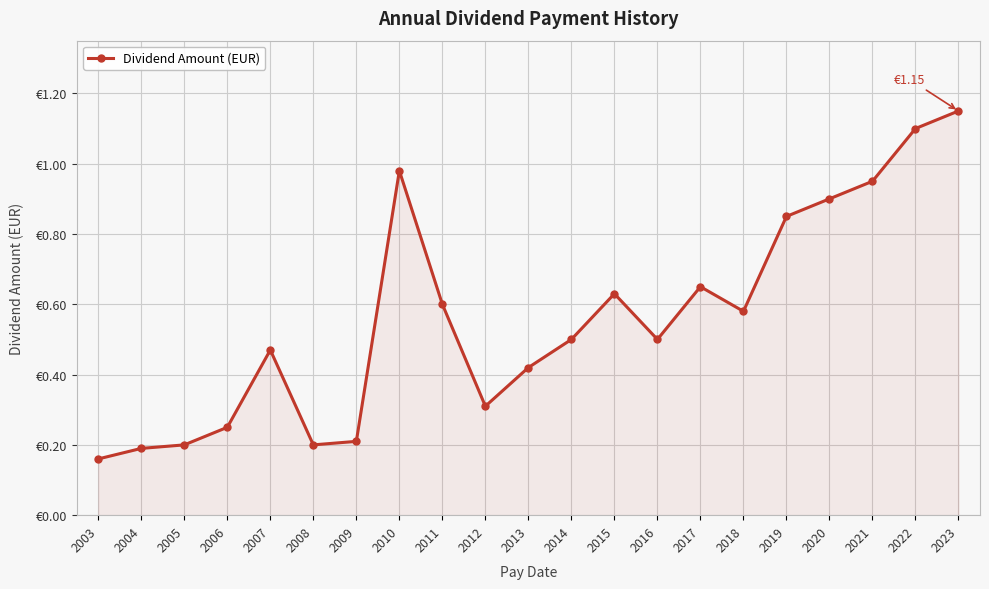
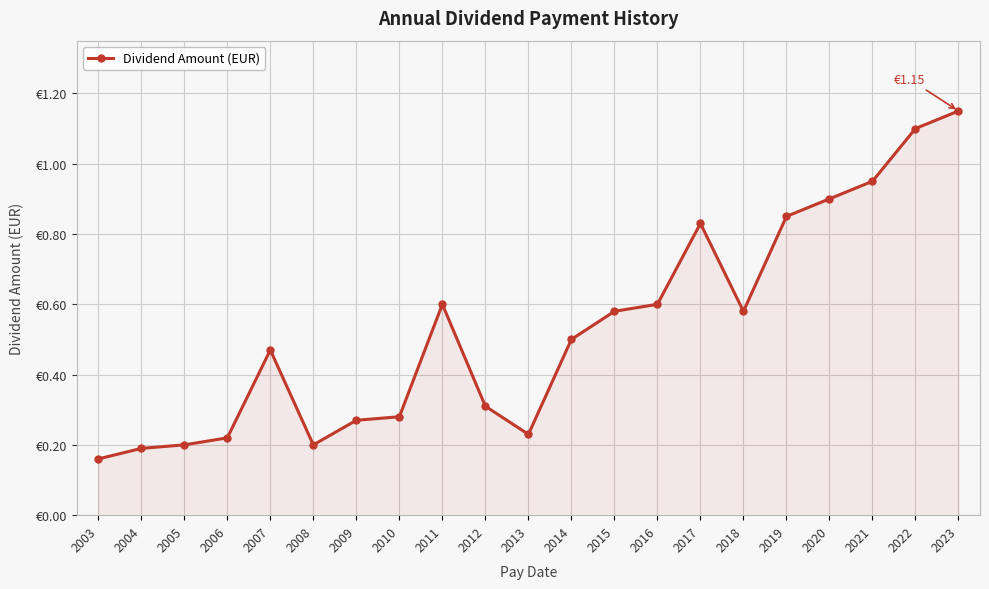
2006: €0.25 -> €0.22
2009: €0.21 -> €0.27
2010: €0.98 -> €0.28
2013: €0.42 -> €0.23
2015: €0.63 -> €0.58
2016: €0.5 -> €0.6
2017: €0.65 -> €0.83
